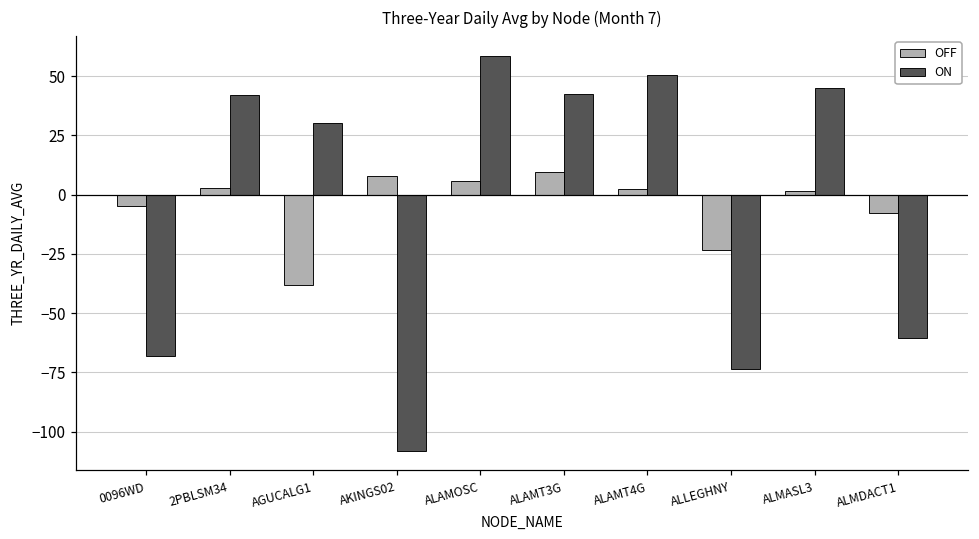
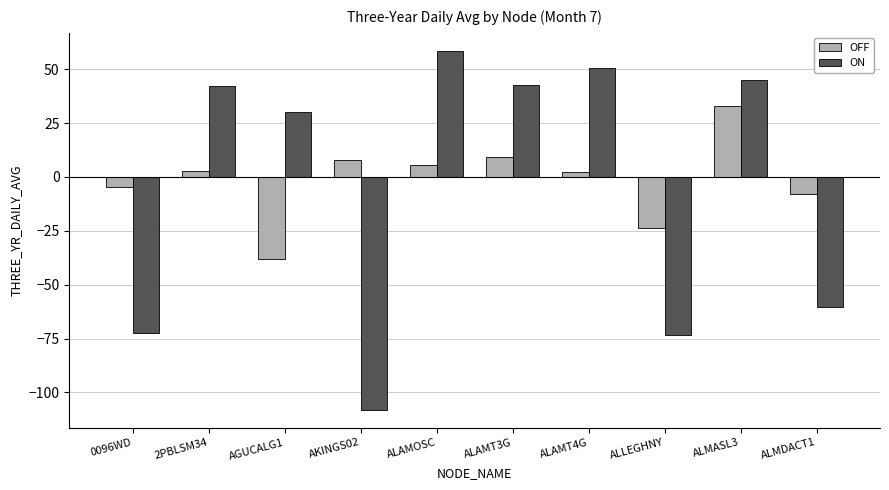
ON, 0096WD: -68 -> -73
OFF, ALMASL3: 2 -> 33
